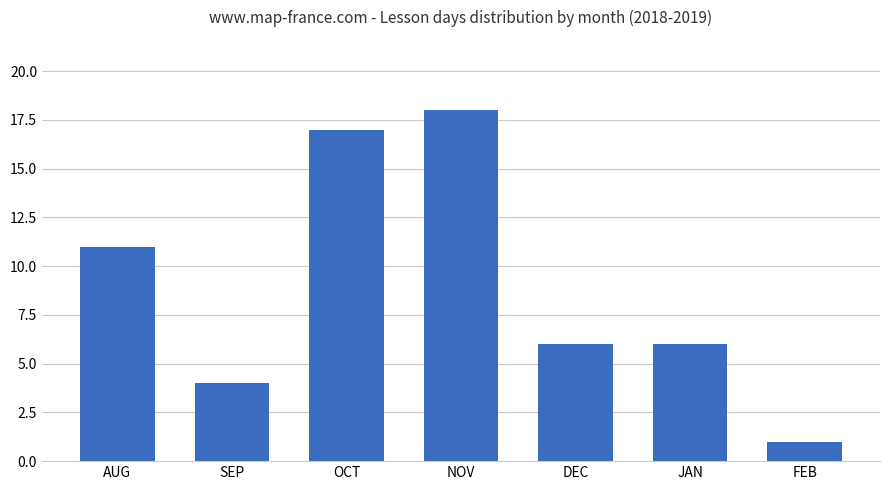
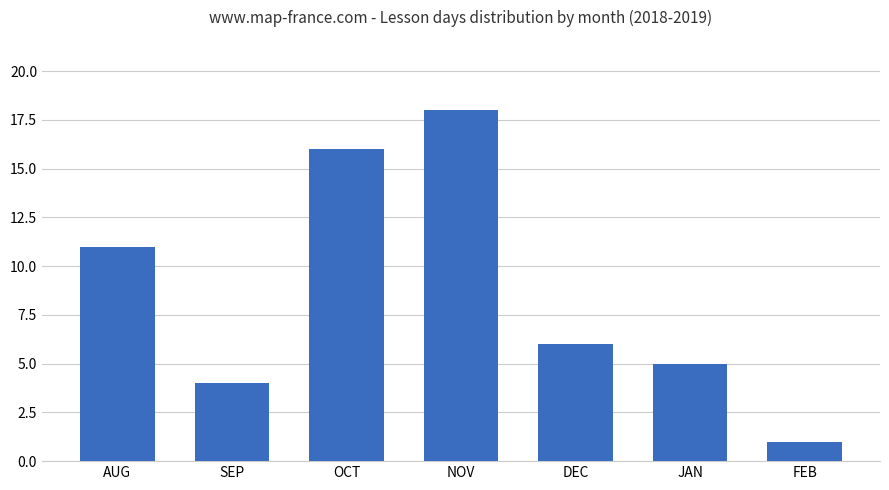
OCT: 17 -> 16
JAN: 6 -> 5
